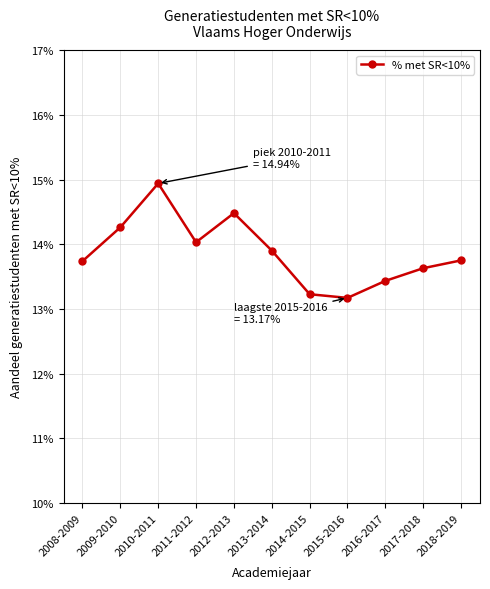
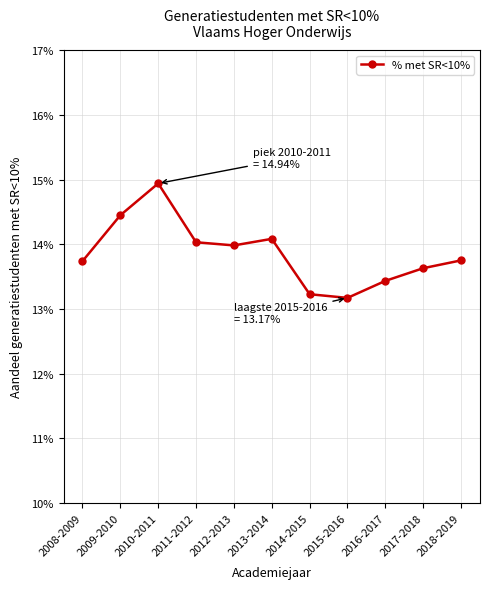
2009-2010: 14.3% -> 14.4%
2012-2013: 14.5% -> 14.0%
2013-2014: 13.9% -> 14.1%
